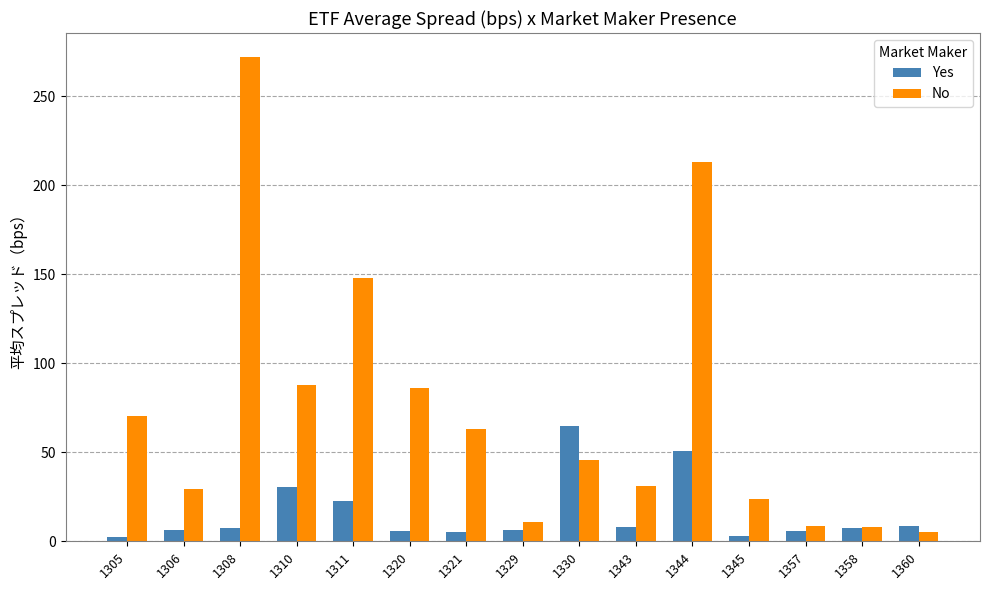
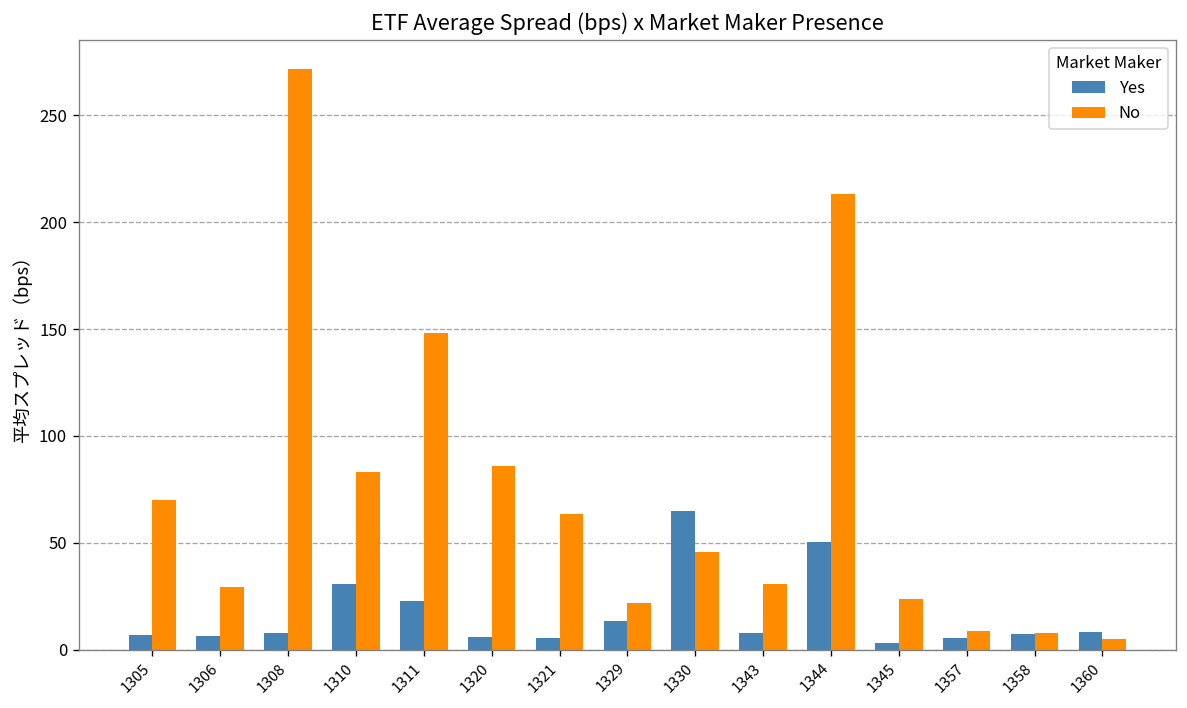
Yes, 1305: 2 -> 7
No, 1310: 88 -> 83
Yes, 1329: 7 -> 13
No, 1329: 11 -> 22
